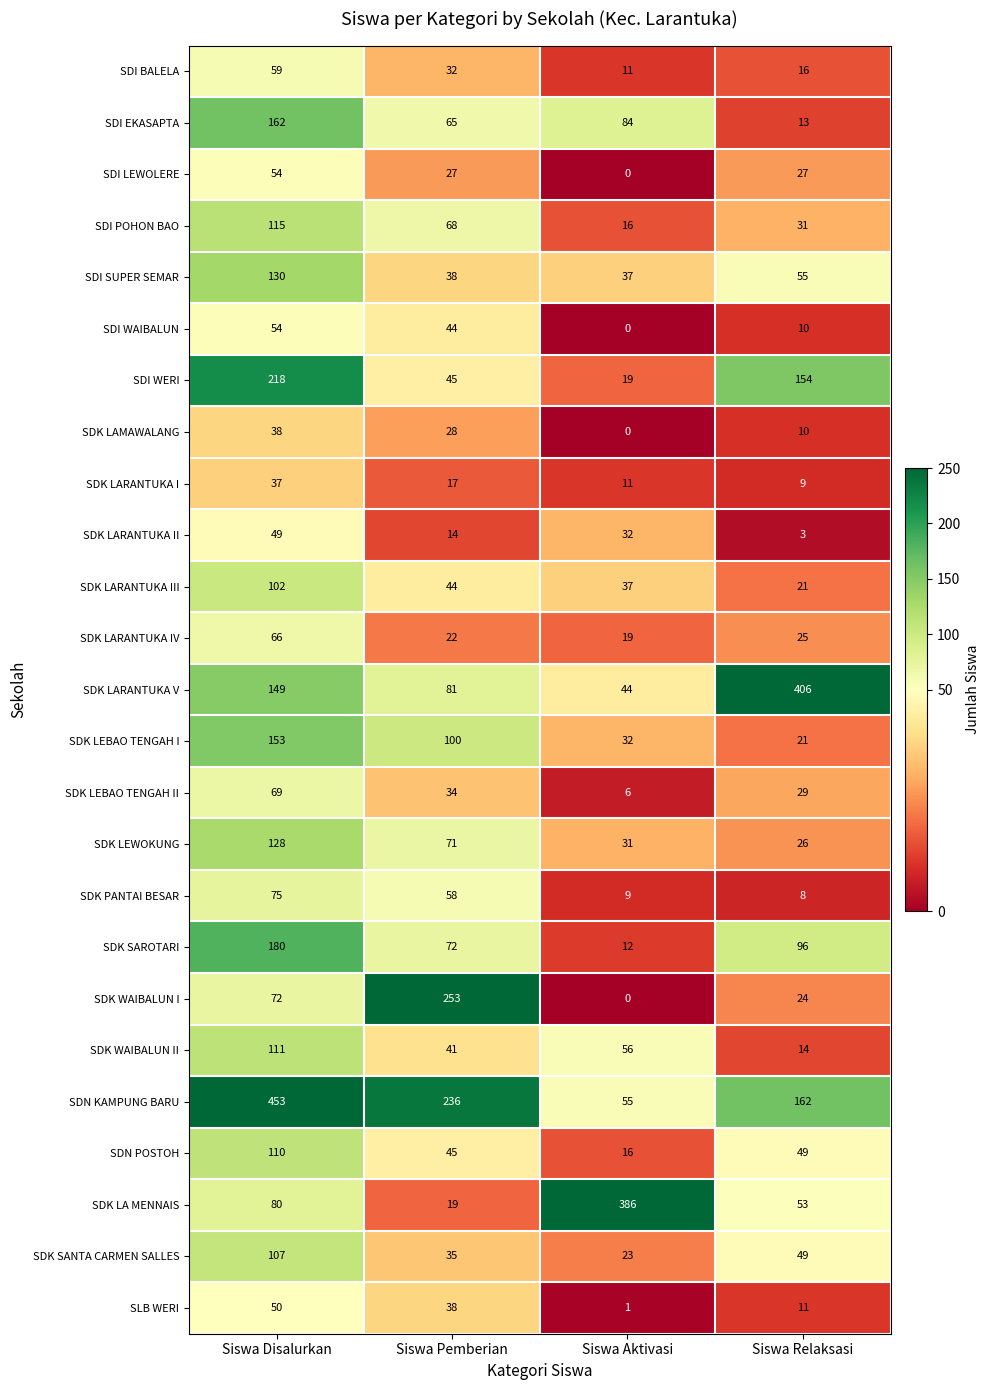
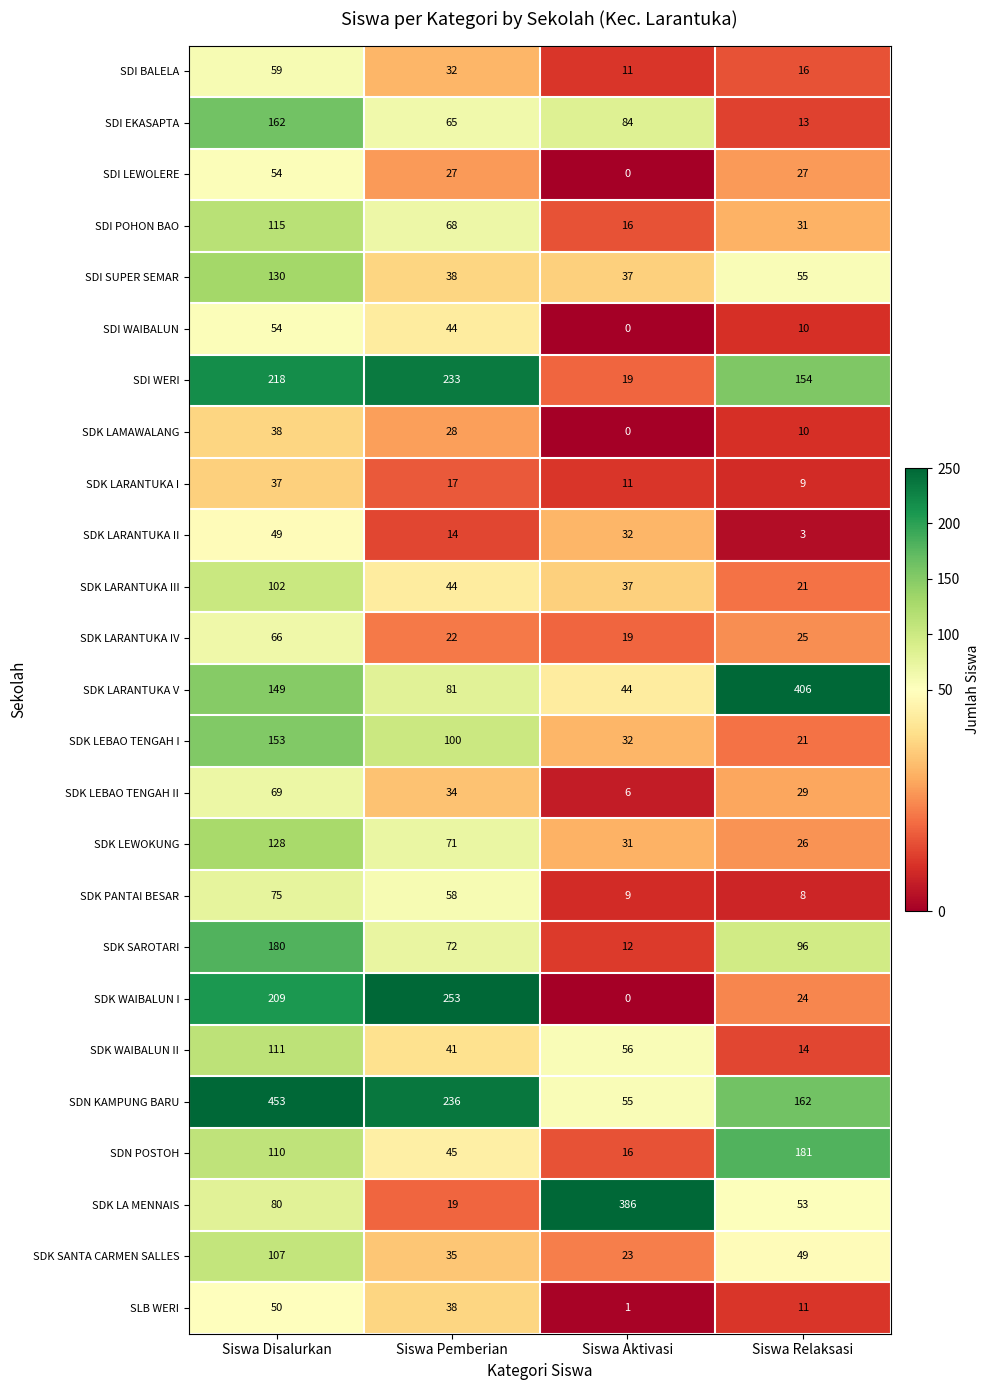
SDI WERI, Siswa Pemberian: 45 -> 233
SDK WAIBALUN I, Siswa Disalurkan: 72 -> 209
SDN POSTOH, Siswa Relaksasi: 49 -> 181
